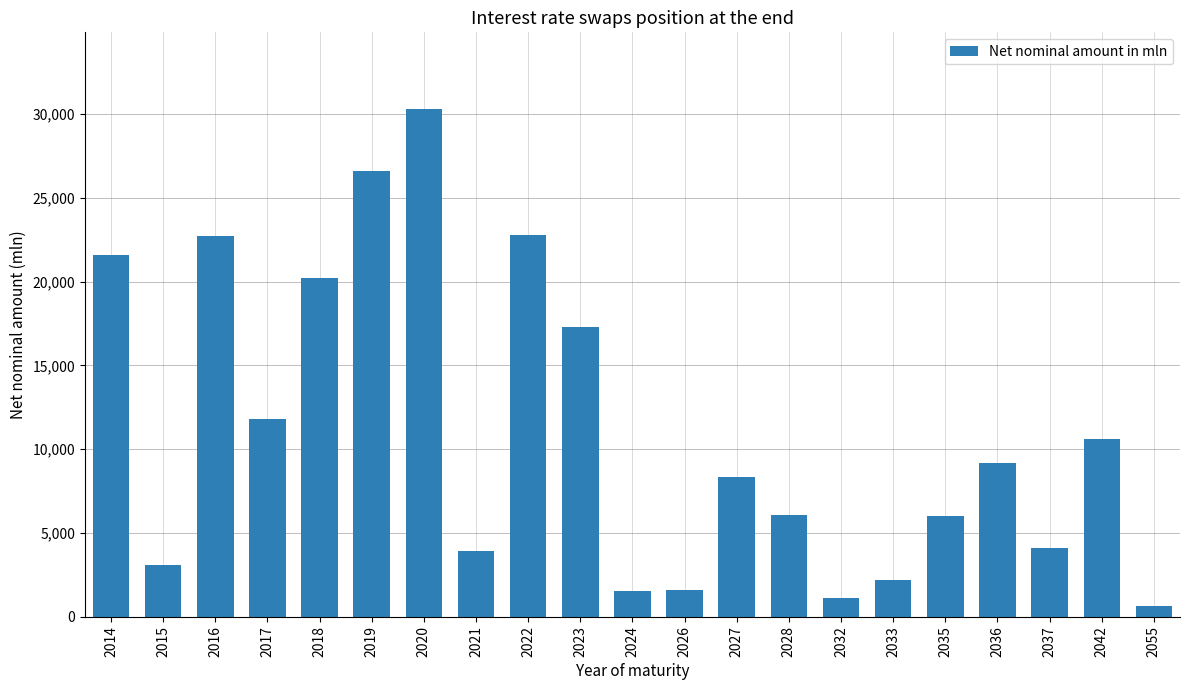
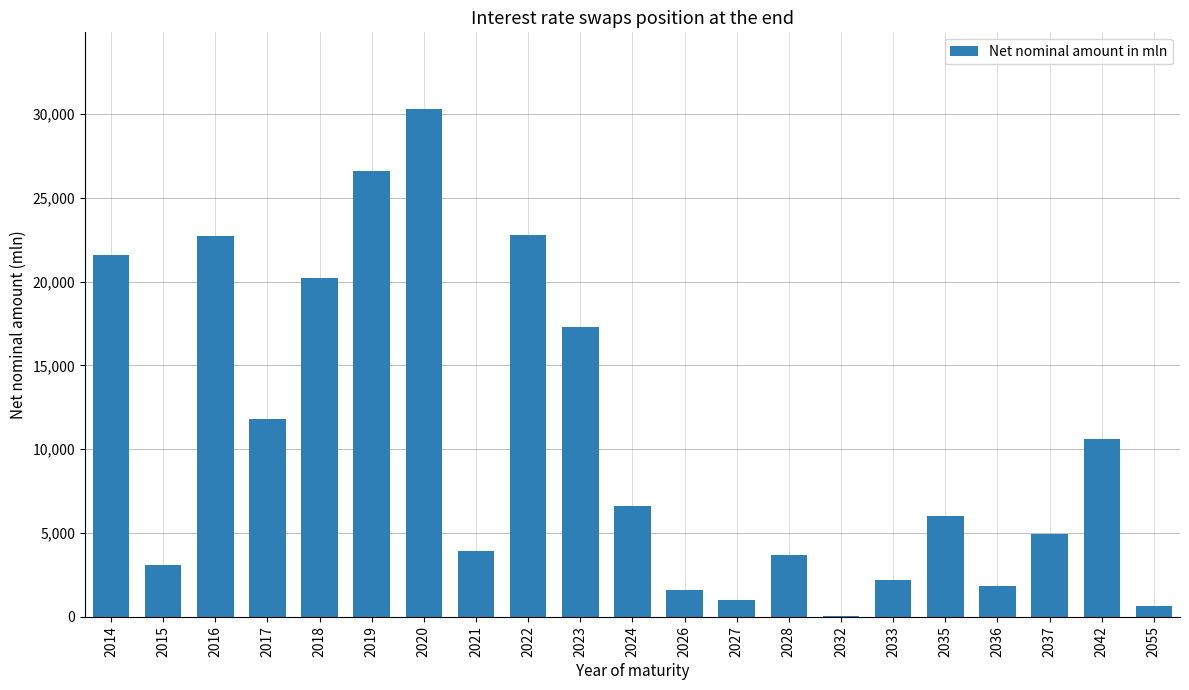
2024: 1,500 -> 6,600
2027: 8,400 -> 1,000
2028: 6,100 -> 3,700
2032: 1,100 -> 0
2036: 9,200 -> 1,800
2037: 4,100 -> 5,000
